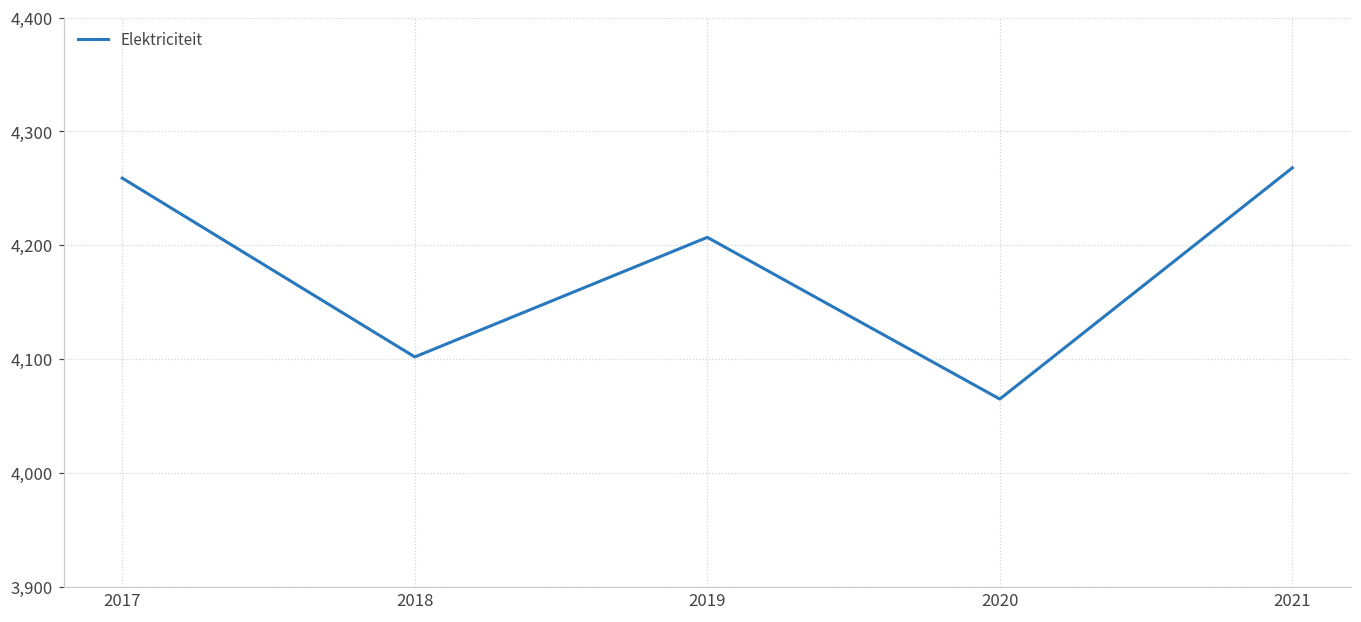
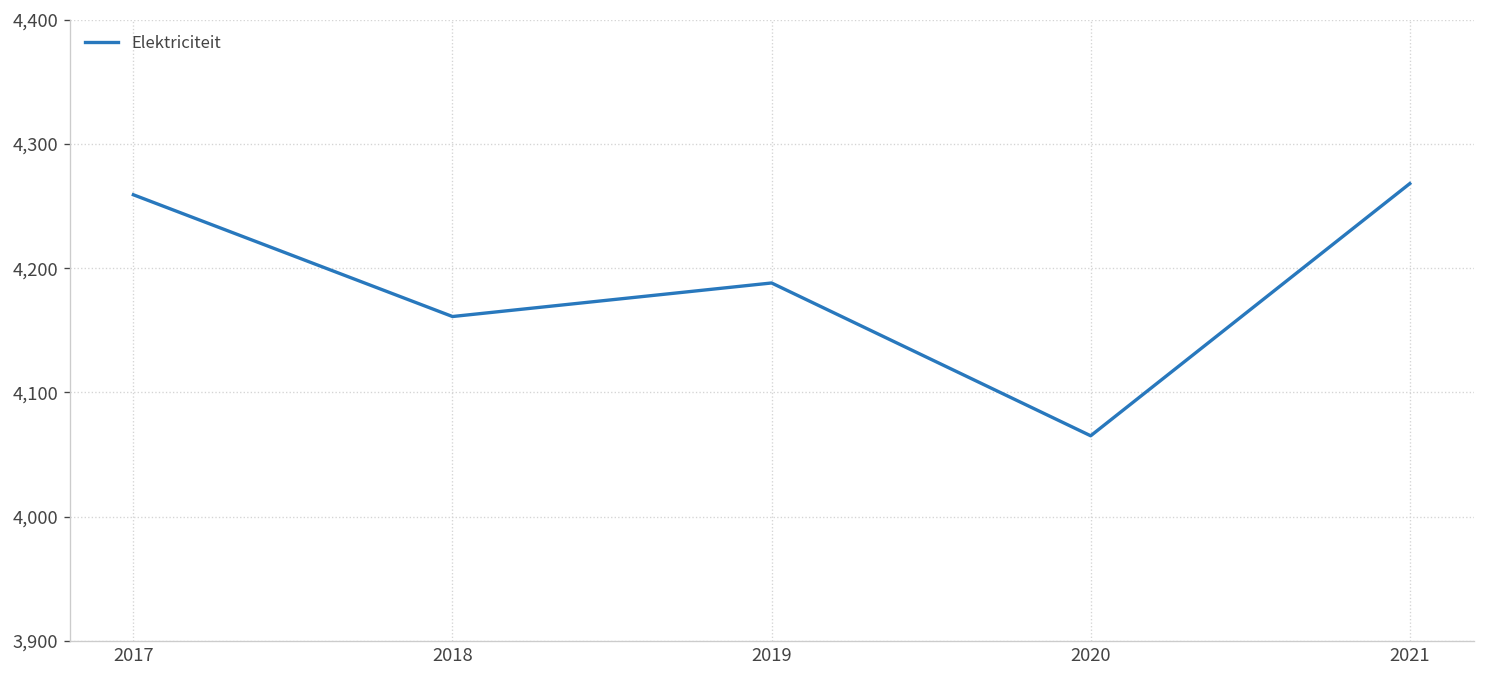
2018: 4,102 -> 4,161
2019: 4,207 -> 4,188
